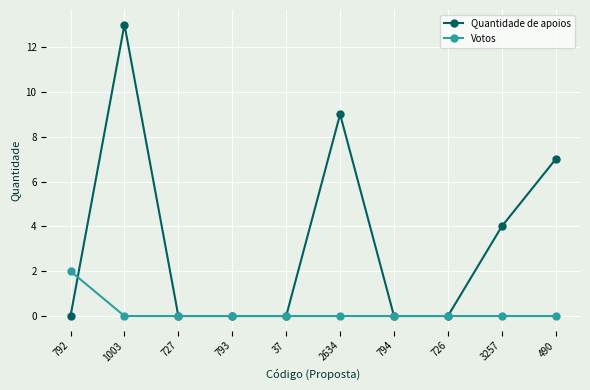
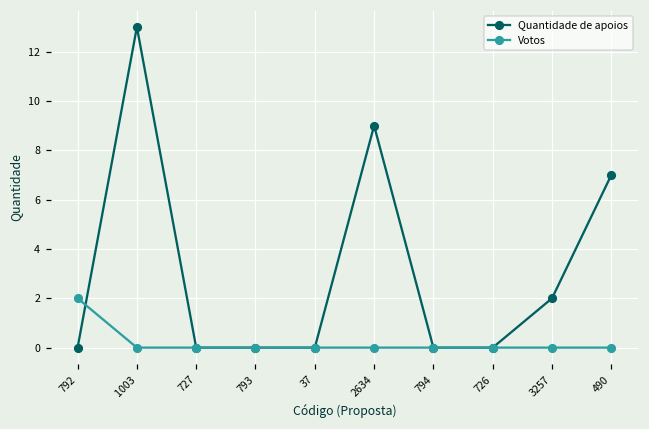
Quantidade de apoios, 3257: 4 -> 2
